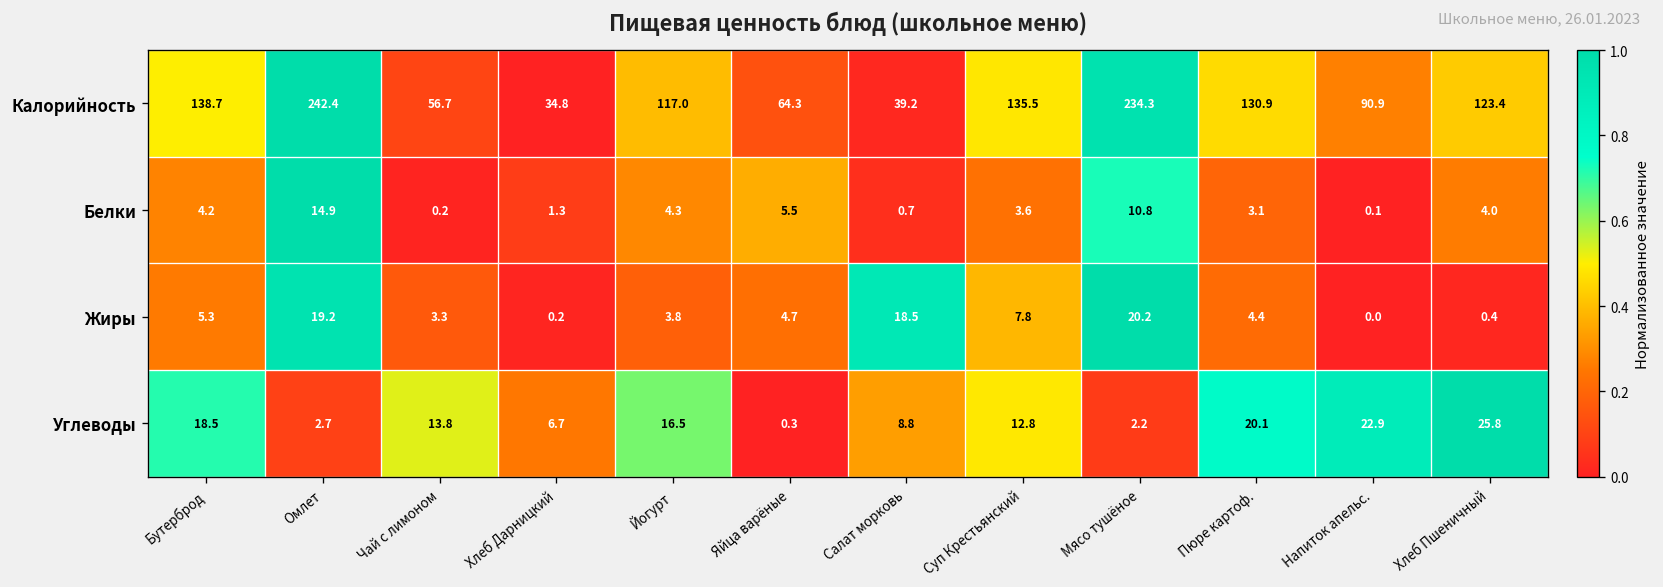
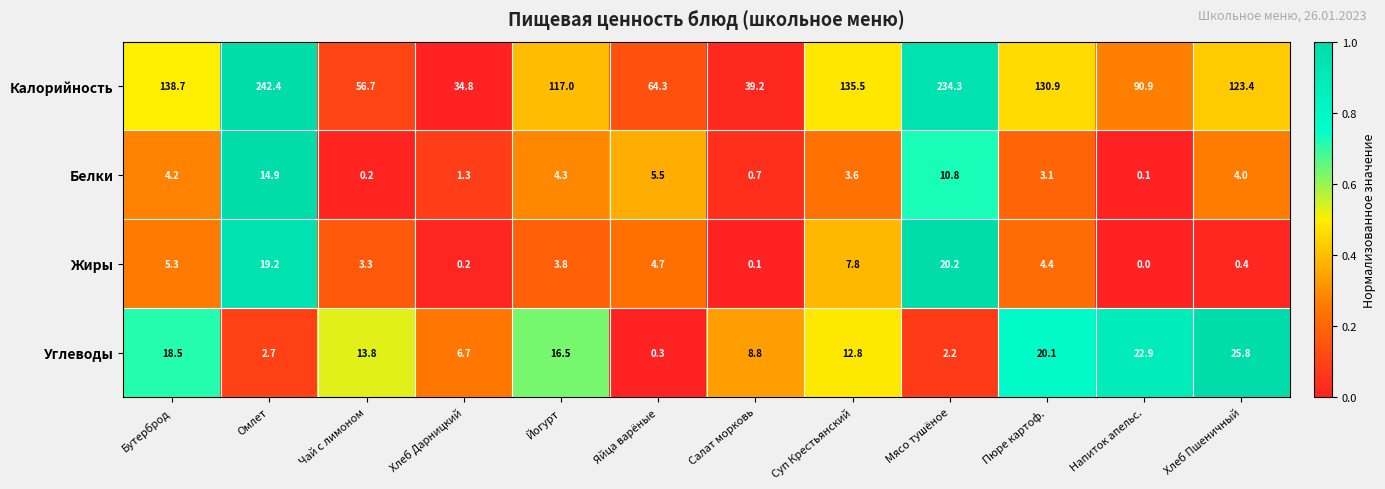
Жиры, Салат морковь: 18.5 -> 0.1
